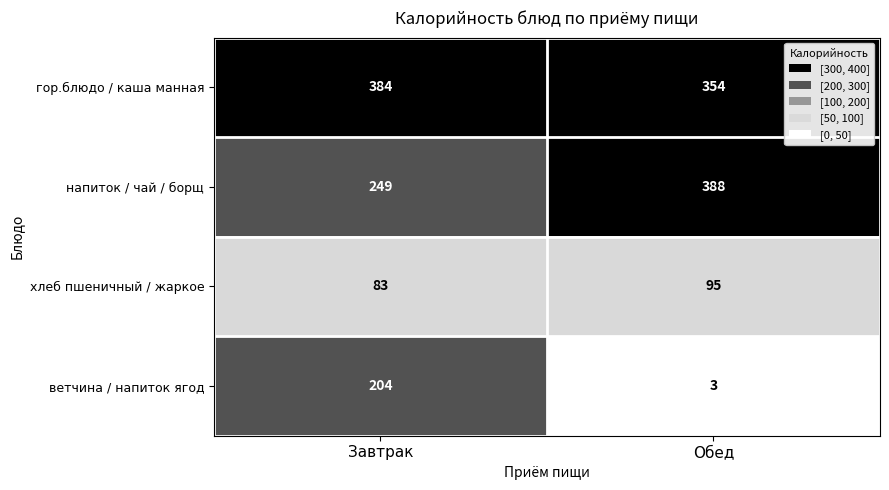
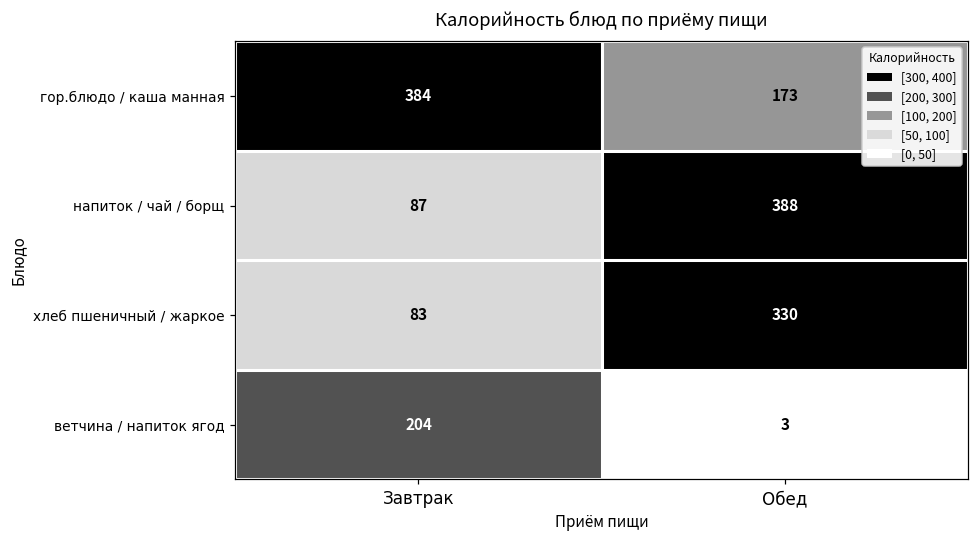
гор.блюдо / каша манная, Обед: 354 -> 173
напиток / чай / борщ, Завтрак: 249 -> 87
хлеб пшеничный / жаркое, Обед: 95 -> 330
